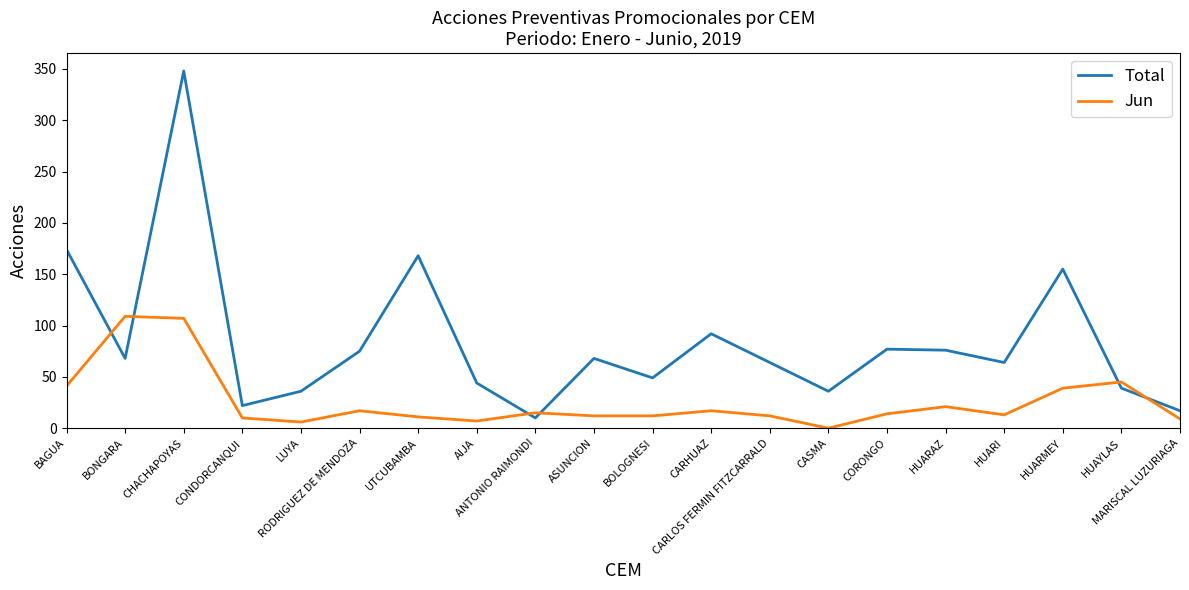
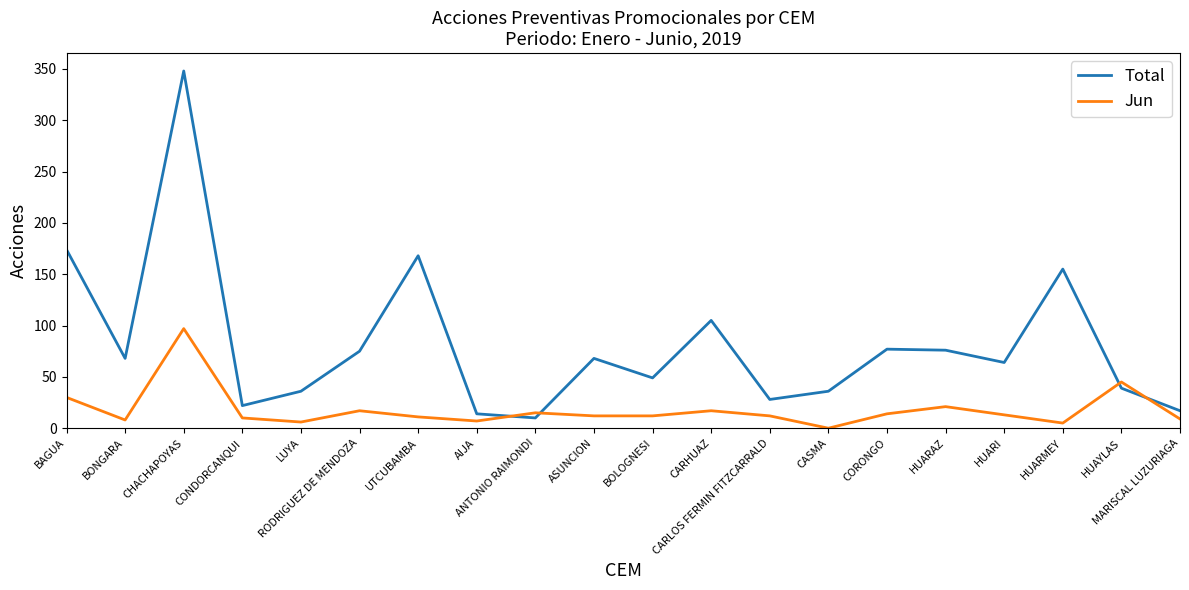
Jun, BAGUA: 41 -> 30
Jun, BONGARA: 109 -> 8
Jun, CHACHAPOYAS: 107 -> 97
Total, AIJA: 44 -> 14
Total, CARHUAZ: 92 -> 105
Total, CARLOS FERMIN FITZCARRALD: 64 -> 28
Jun, HUARMEY: 39 -> 5
